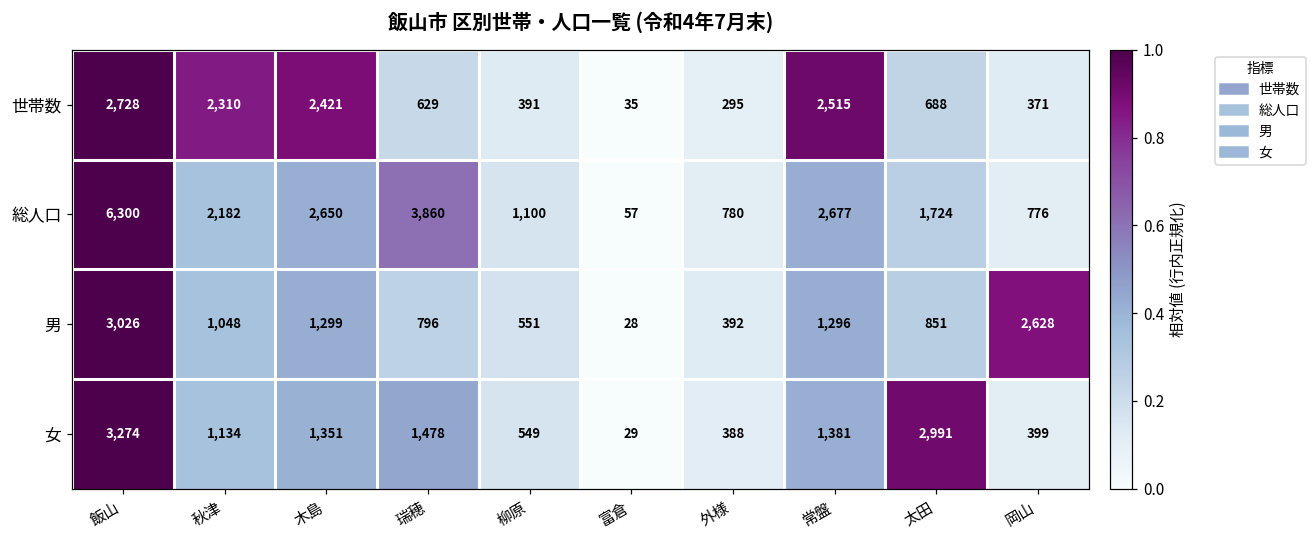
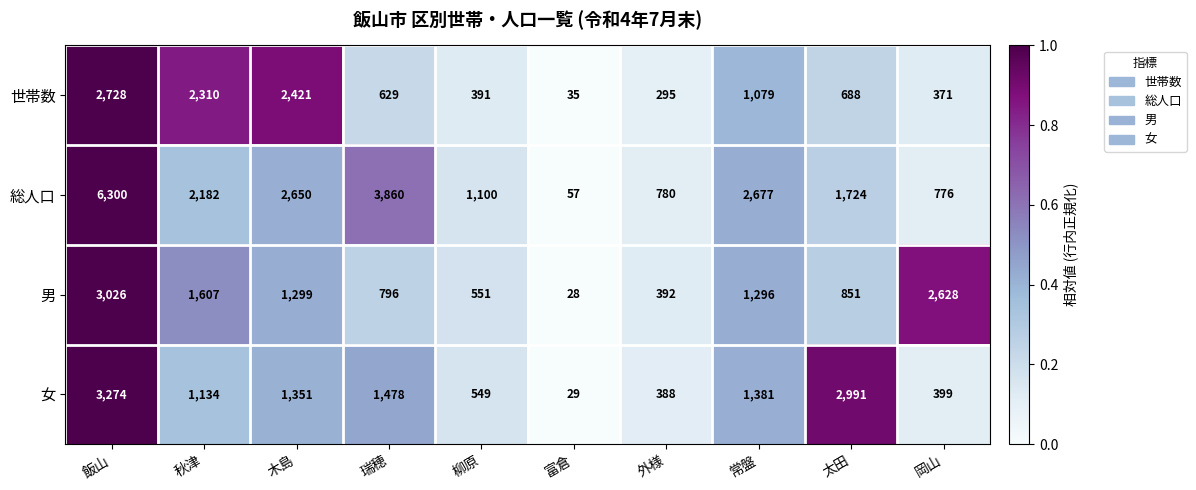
世帯数, 常盤: 2,515 -> 1,079
男, 秋津: 1,048 -> 1,607
